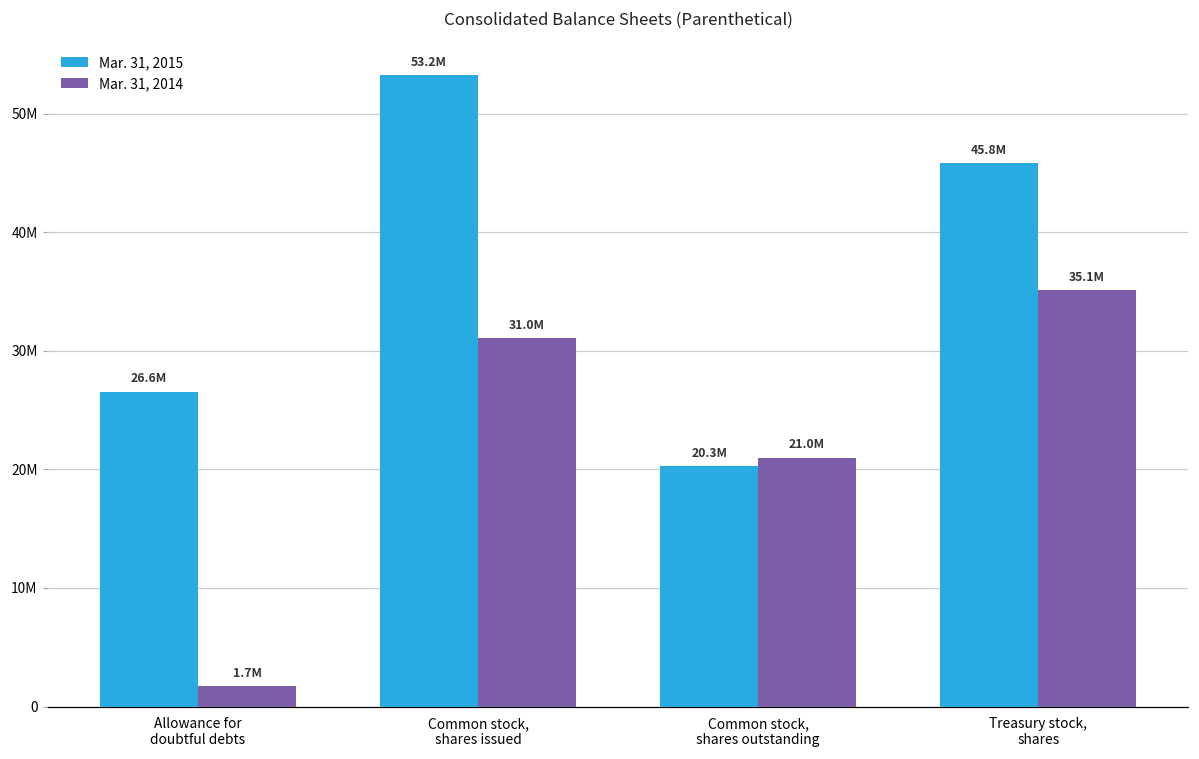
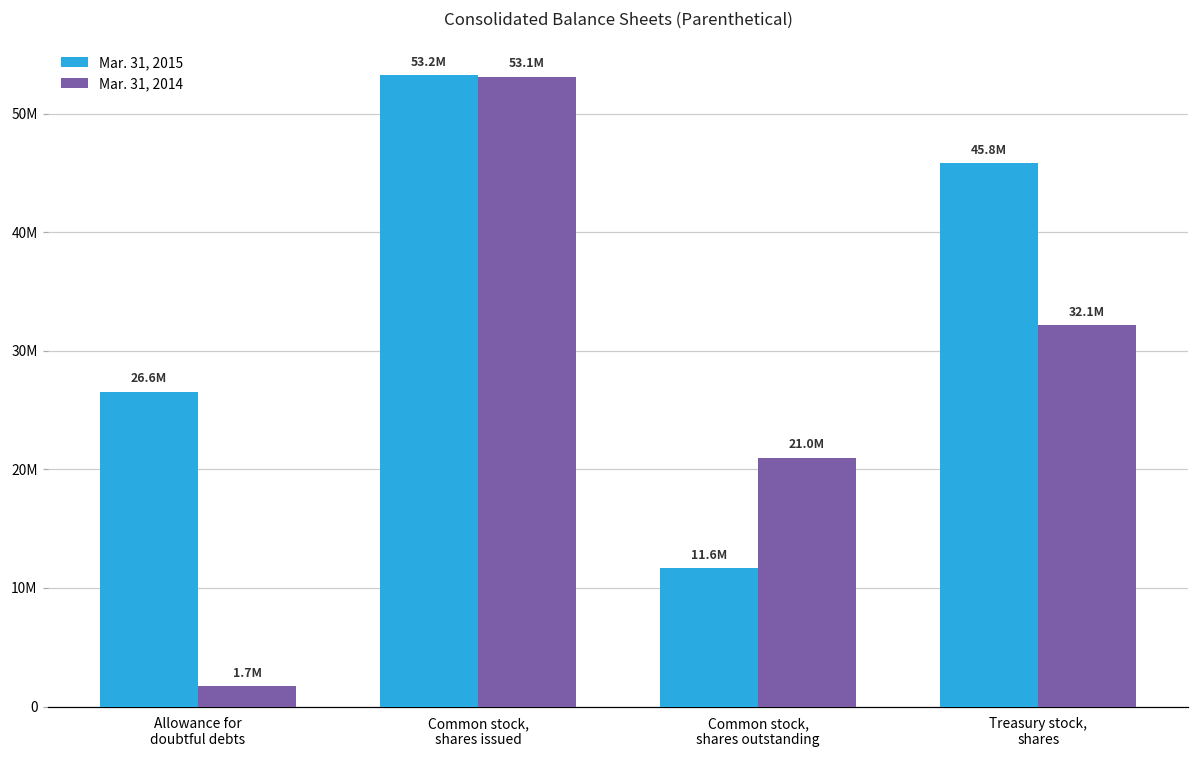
Mar. 31, 2014, Common stock, shares issued: 31.0M -> 53.1M
Mar. 31, 2015, Common stock, shares outstanding: 20.3M -> 11.6M
Mar. 31, 2014, Treasury stock, shares: 35.1M -> 32.1M
